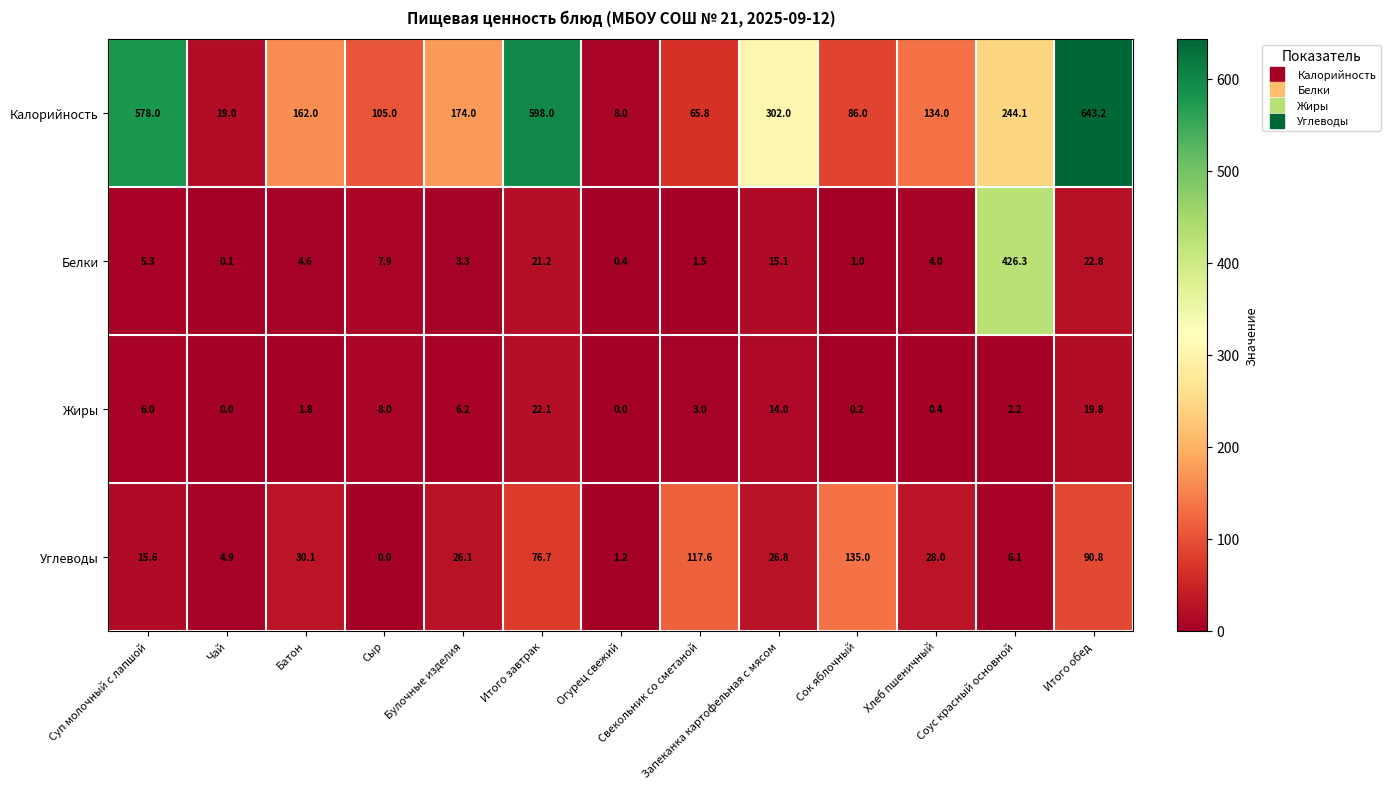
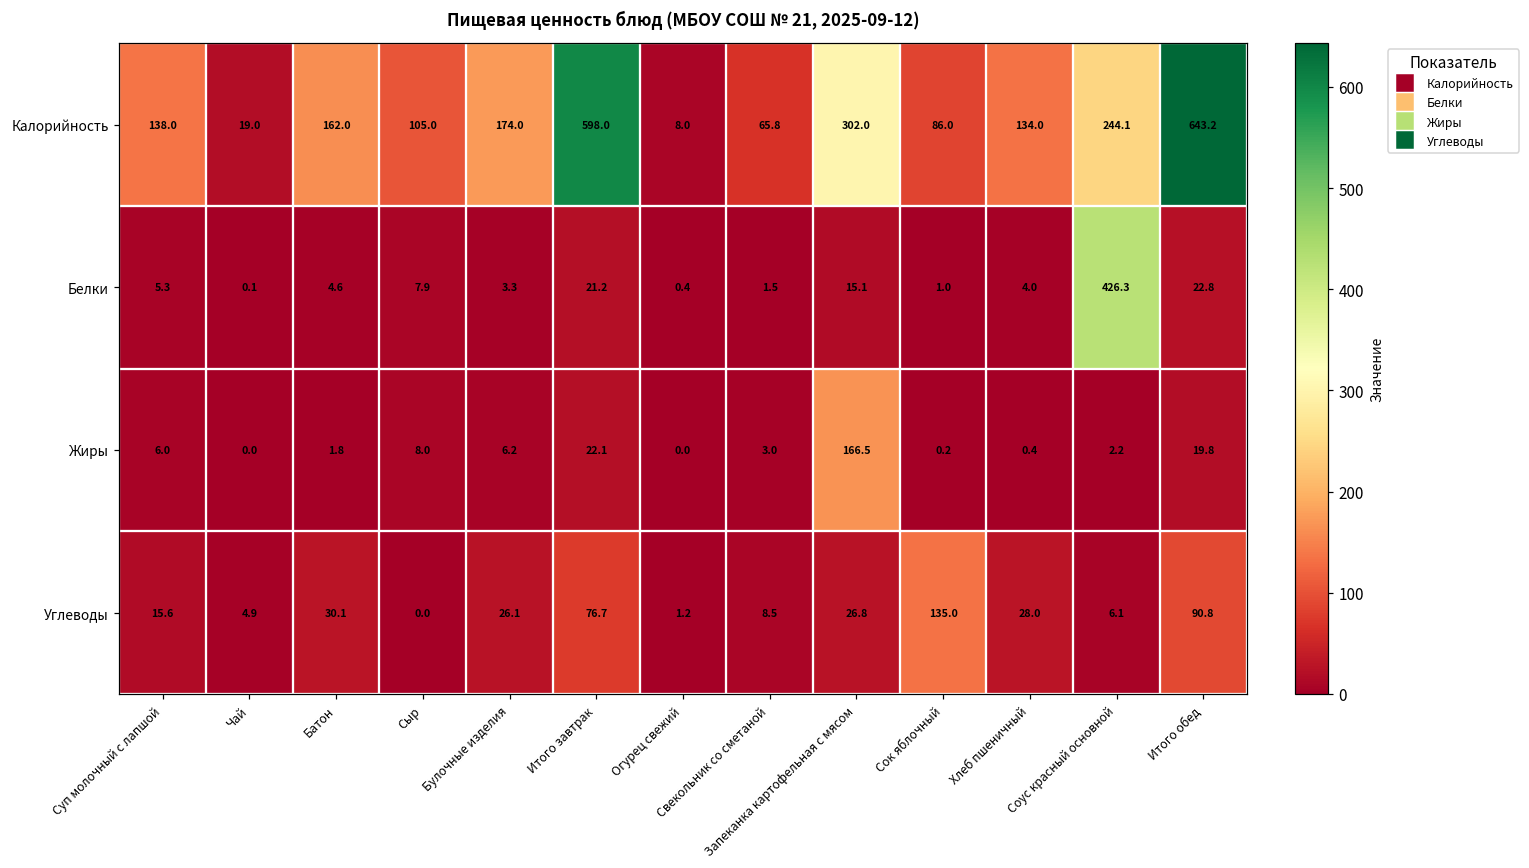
Калорийность, Суп молочный с лапшой: 578.0 -> 138.0
Жиры, Запеканка картофельная с мясом: 14.0 -> 166.5
Углеводы, Свекольник со сметаной: 117.6 -> 8.5
